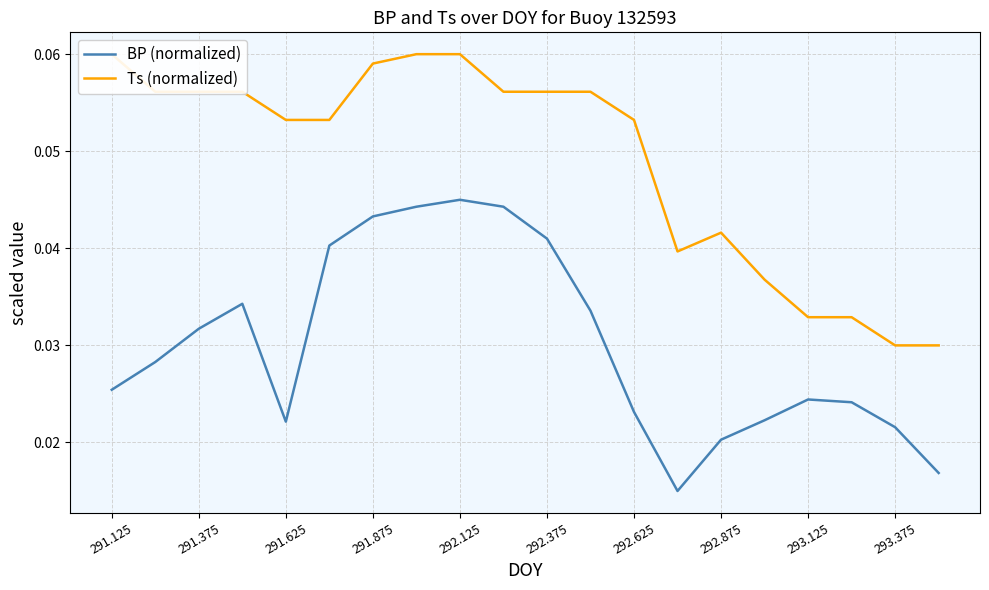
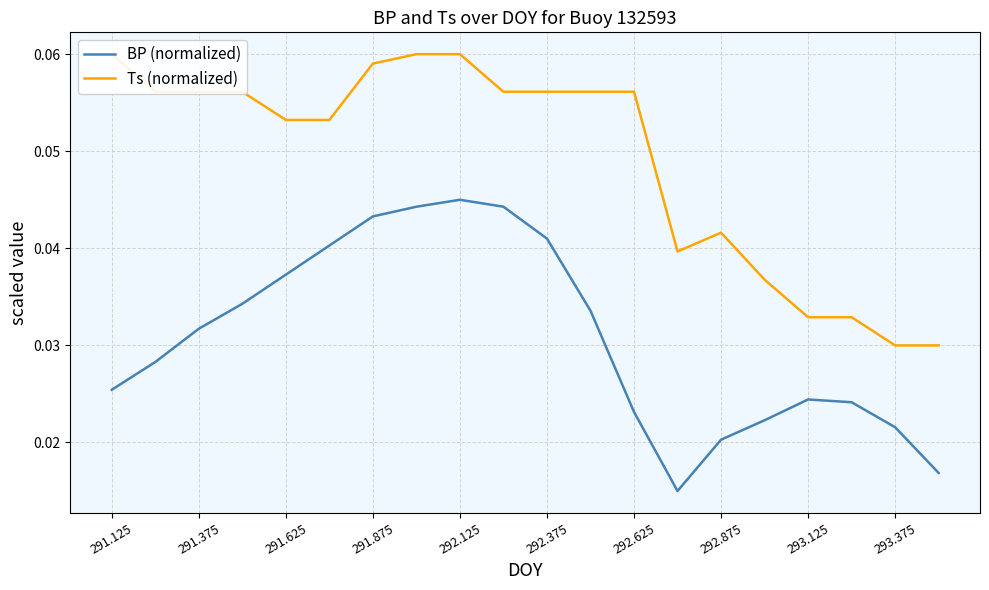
BP (normalized), 291.625: 0.022 -> 0.037
Ts (normalized), 292.625: 0.053 -> 0.056
